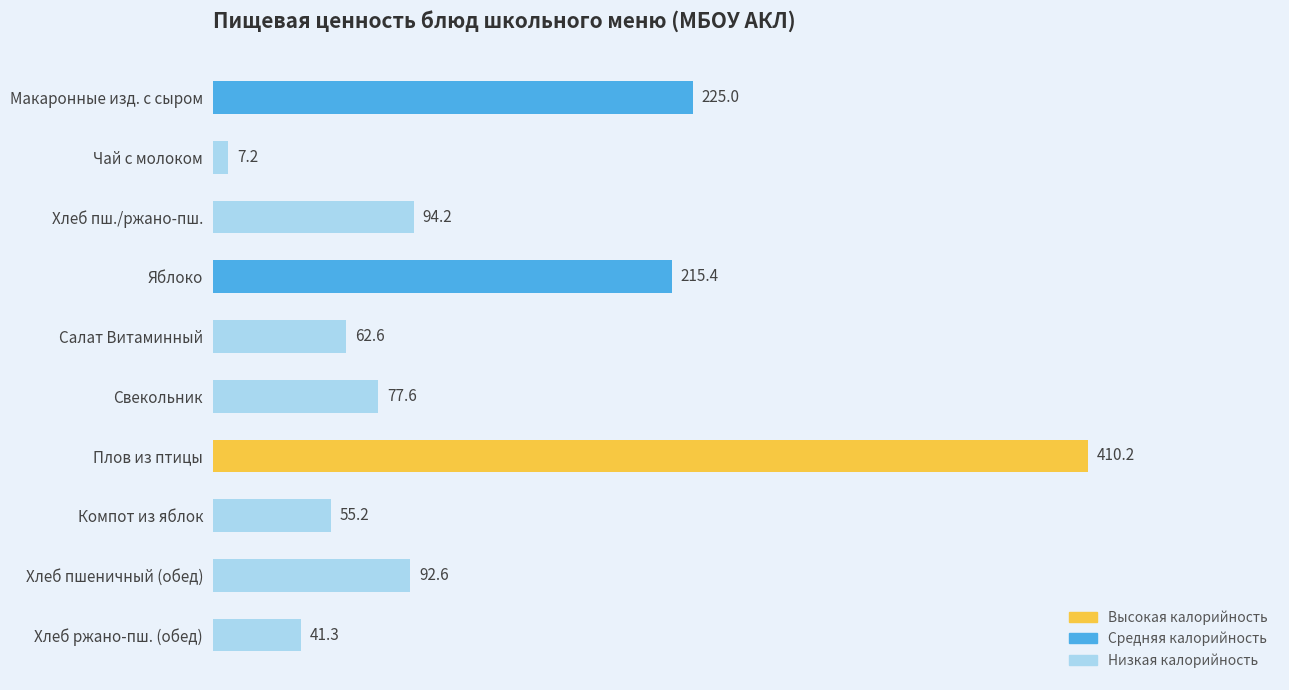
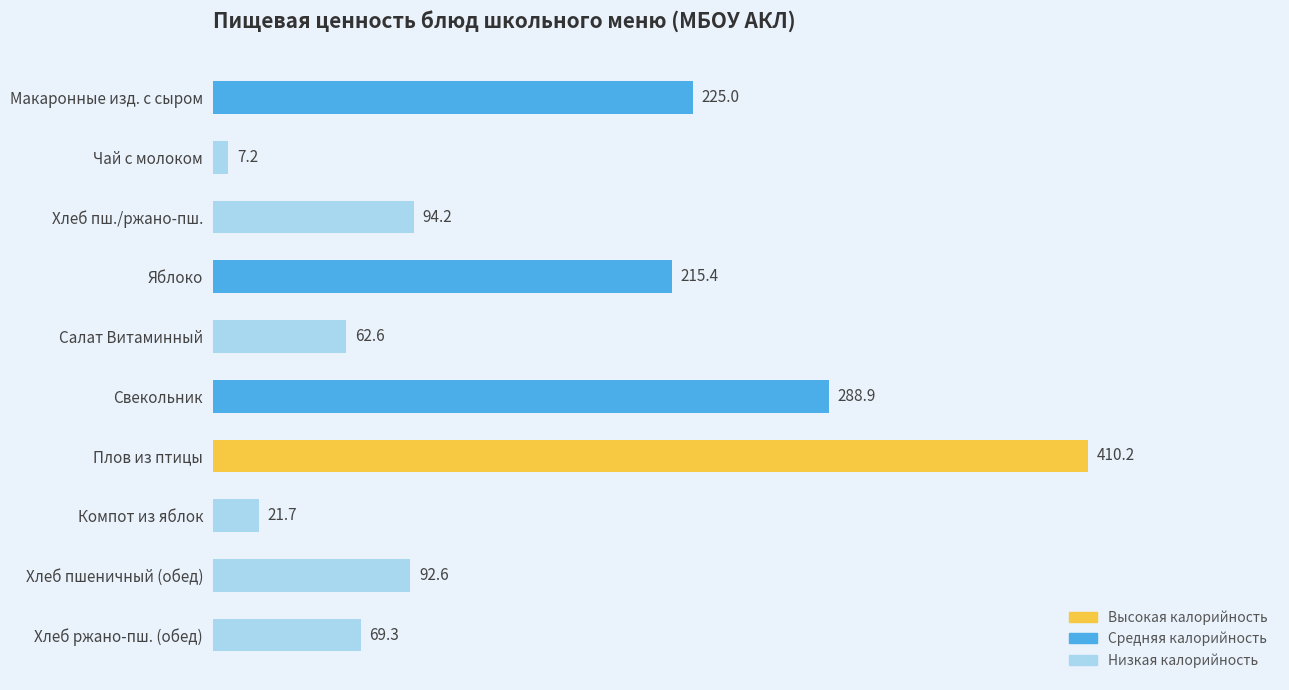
Свекольник: 77.6 -> 288.9
Компот из яблок: 55.2 -> 21.7
Хлеб ржано-пш. (обед): 41.3 -> 69.3
